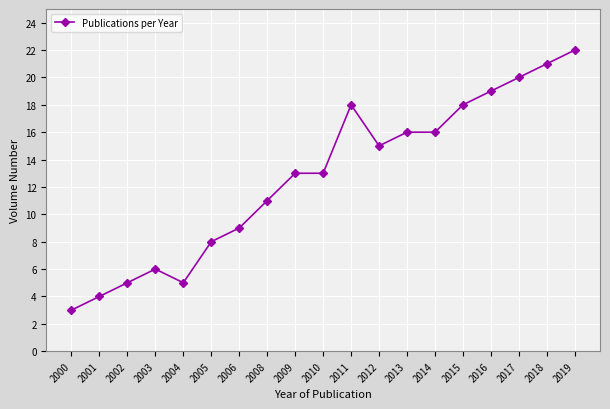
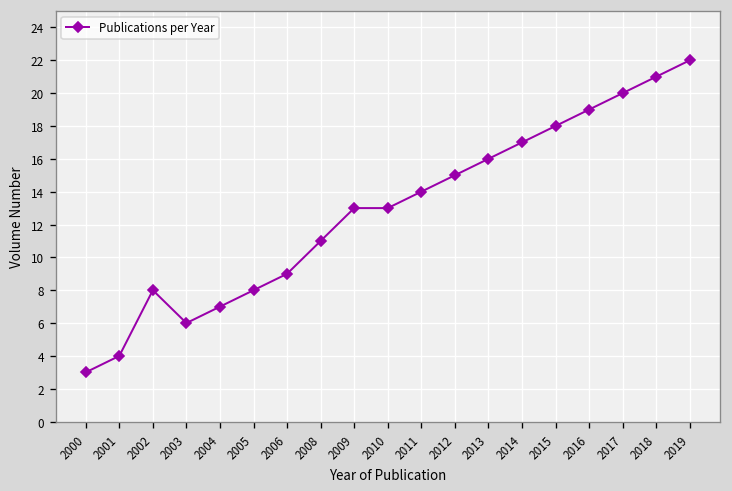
2002: 5 -> 8
2004: 5 -> 7
2011: 18 -> 14
2014: 16 -> 17
